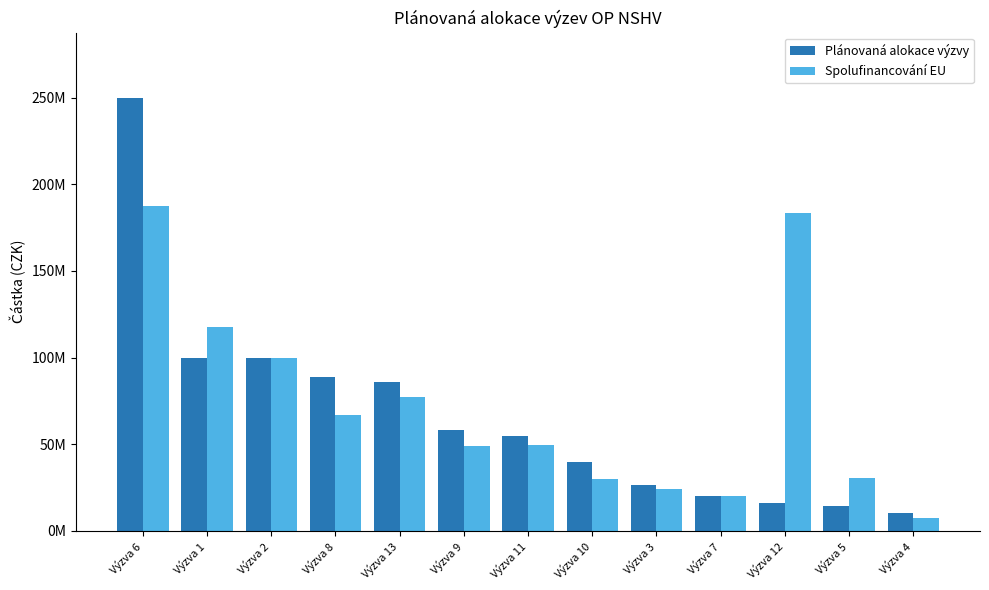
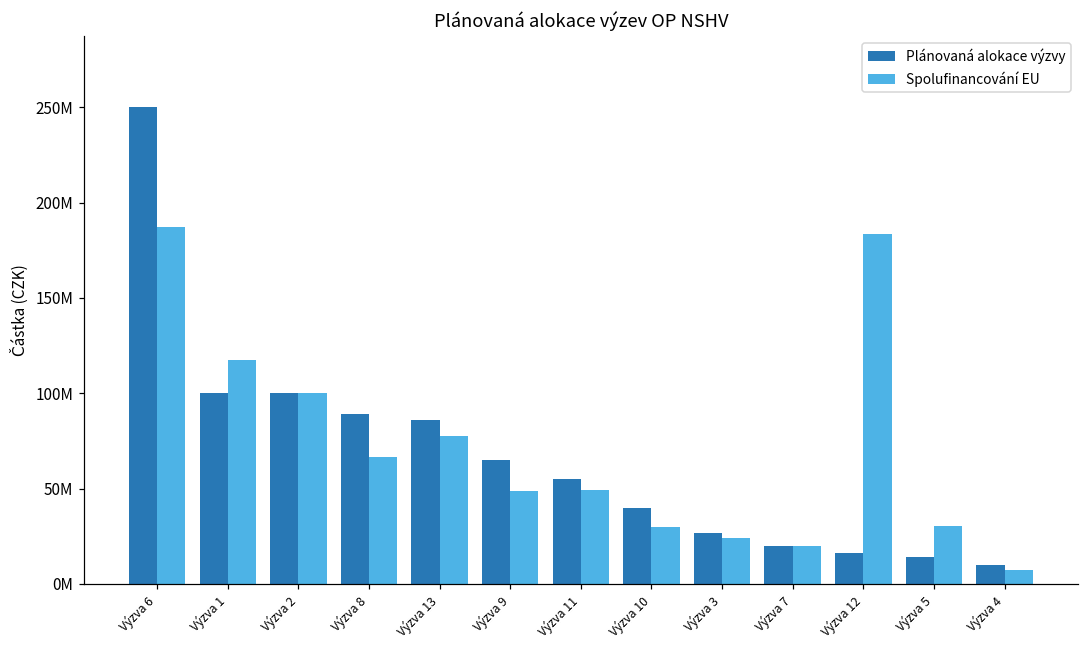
Plánovaná alokace výzvy, Výzva 9: 58000000 -> 65000000
